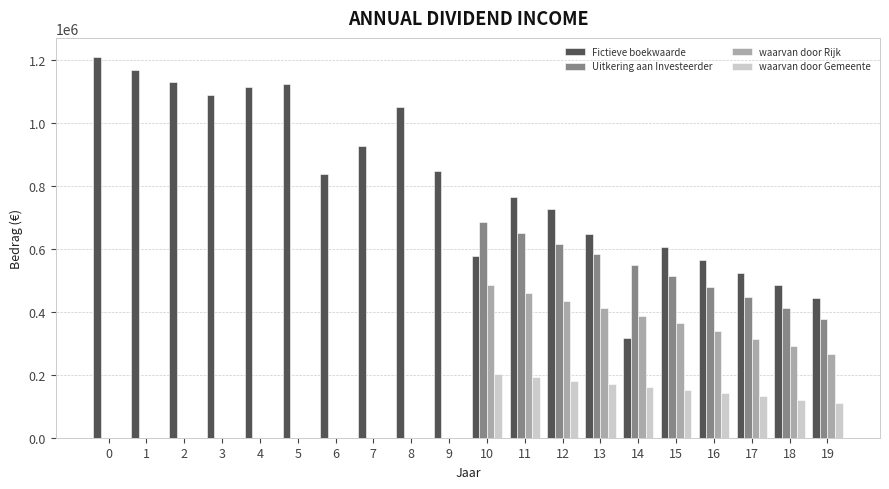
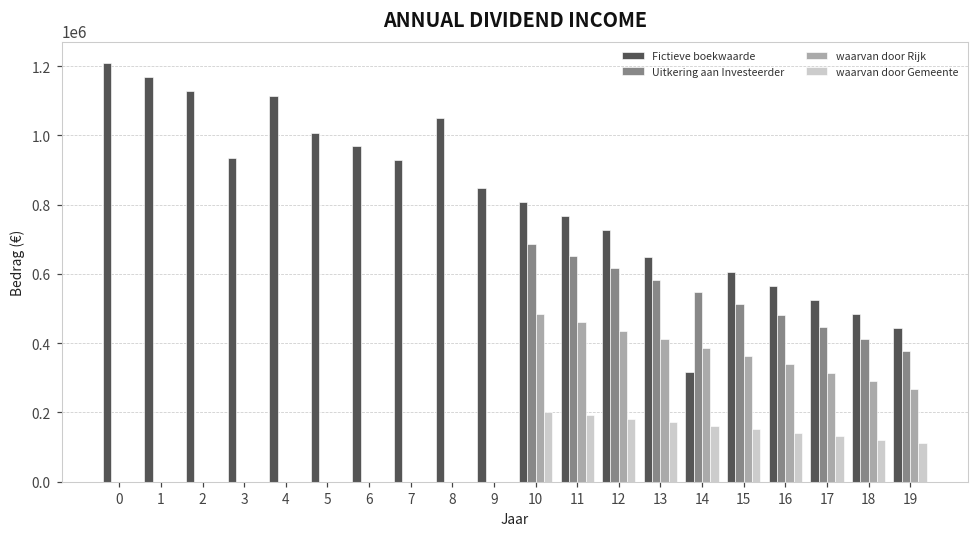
Fictieve boekwaarde, 3: 1090000 -> 930000
Fictieve boekwaarde, 5: 1130000 -> 1010000
Fictieve boekwaarde, 6: 840000 -> 970000
Fictieve boekwaarde, 10: 580000 -> 810000
